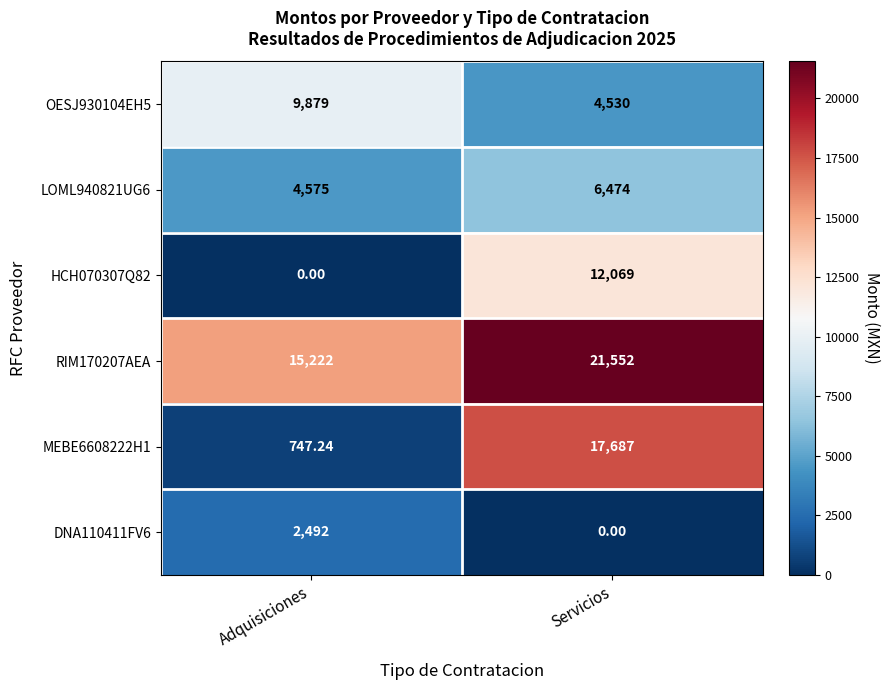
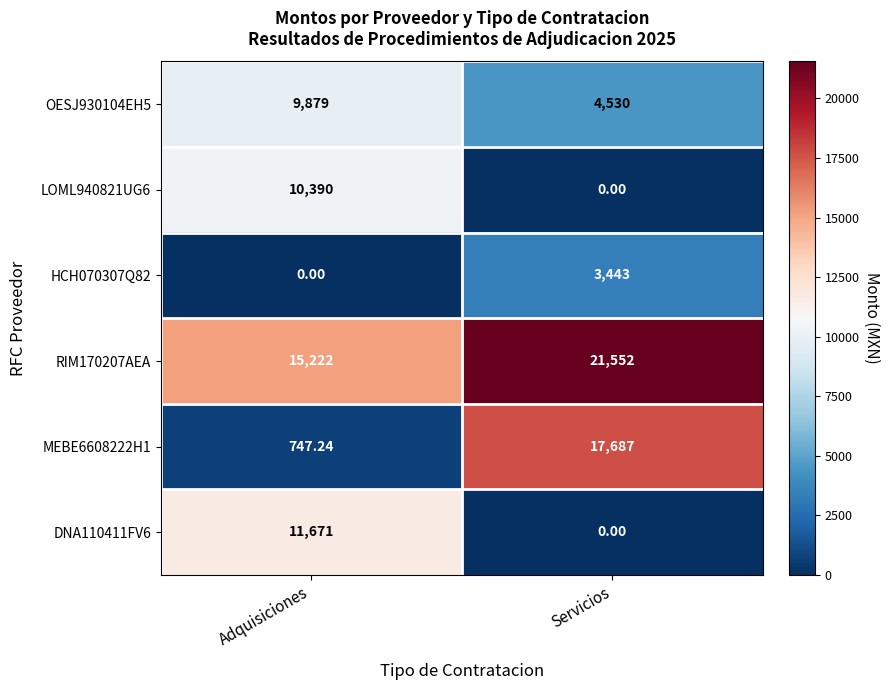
LOML940821UG6, Adquisiciones: 4,575 -> 10,390
LOML940821UG6, Servicios: 6,474 -> 0.00
HCH070307Q82, Servicios: 12,069 -> 3,443
DNA110411FV6, Adquisiciones: 2,492 -> 11,671
